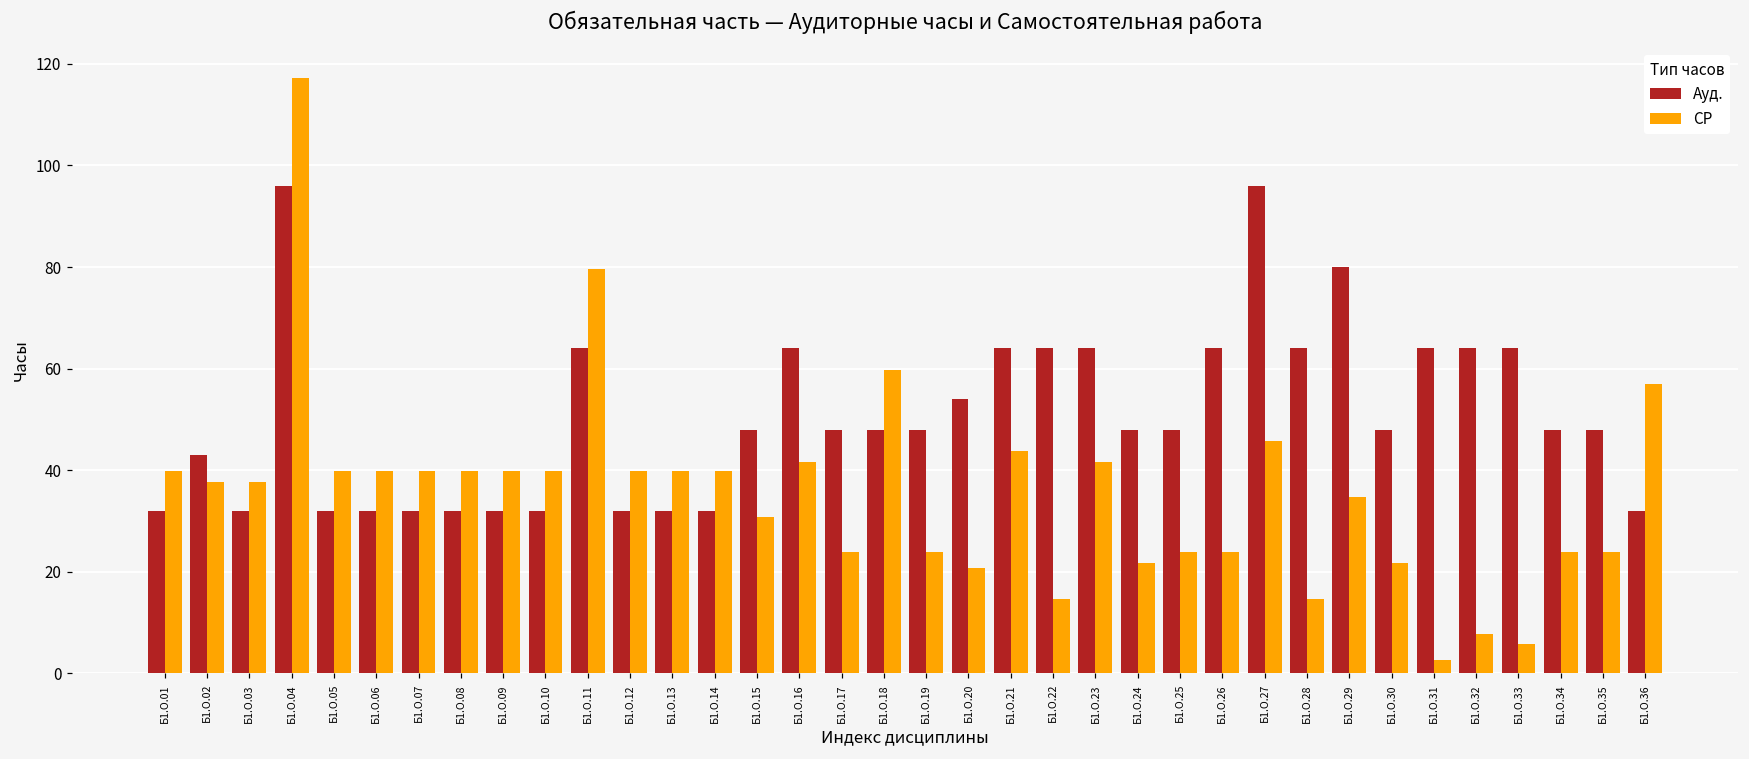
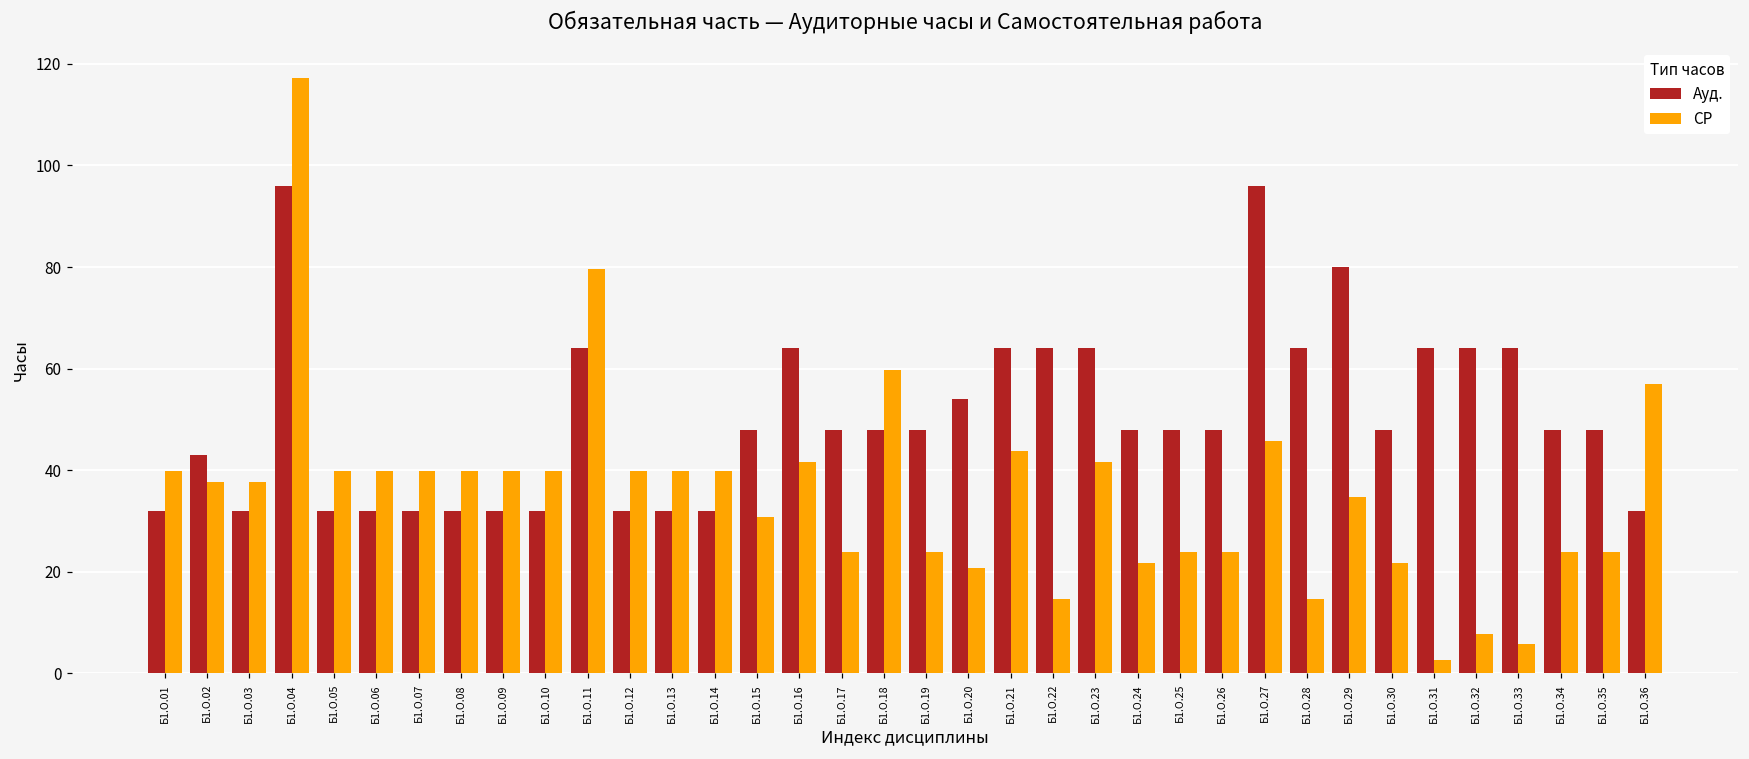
Ауд., Б1.О.26: 64 -> 48
